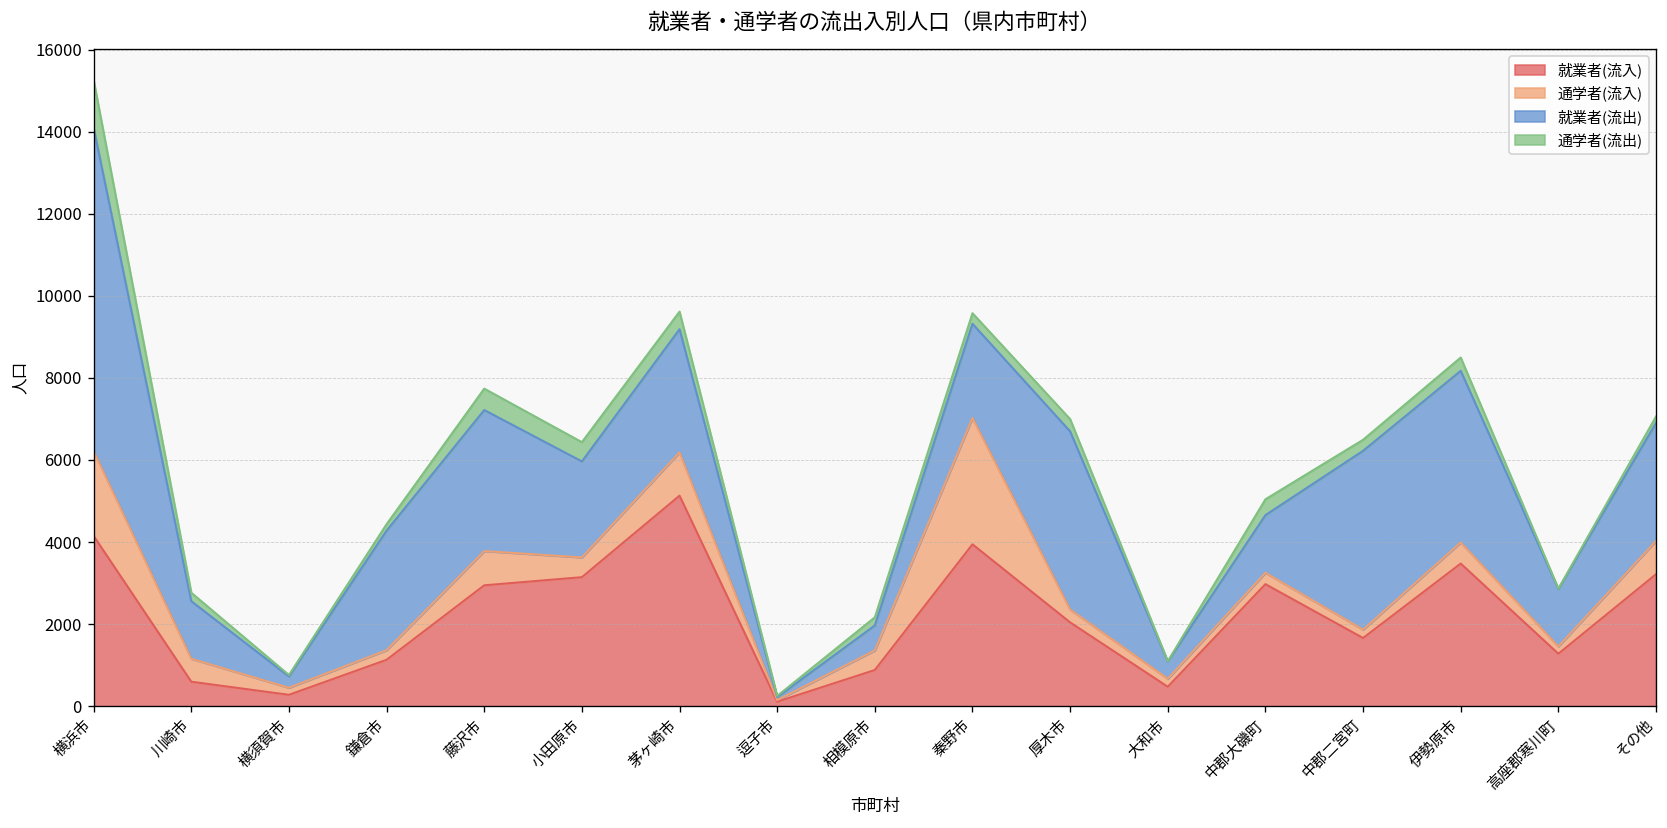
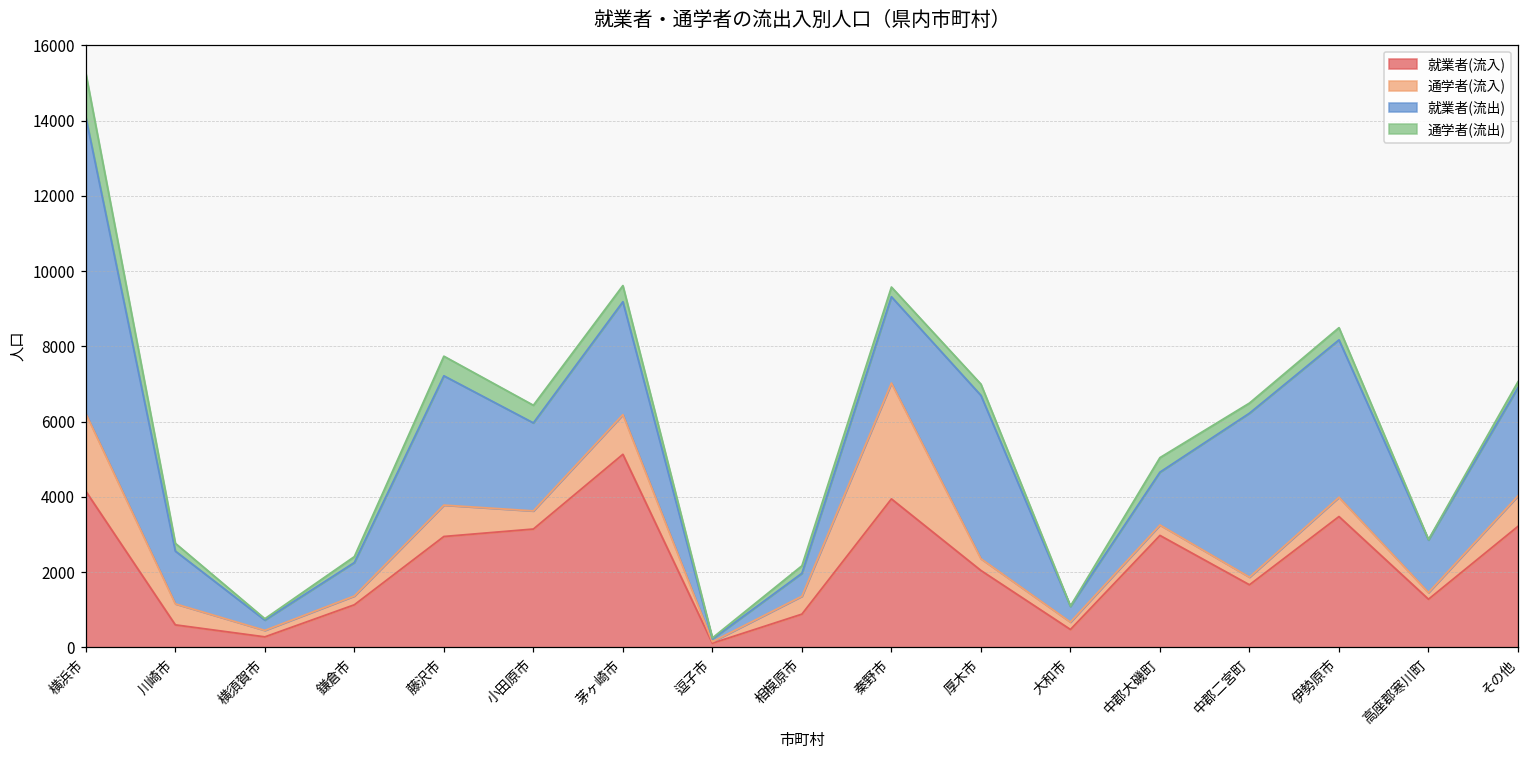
就業者(流出), 鎌倉市: 2900 -> 900
